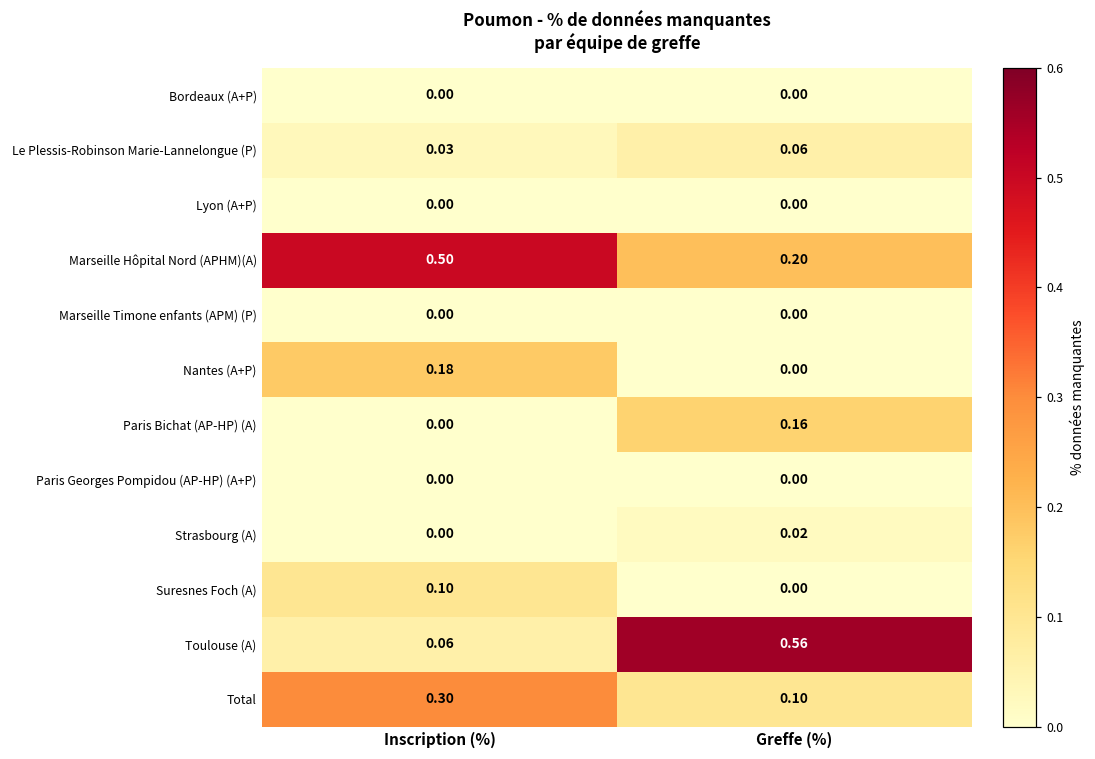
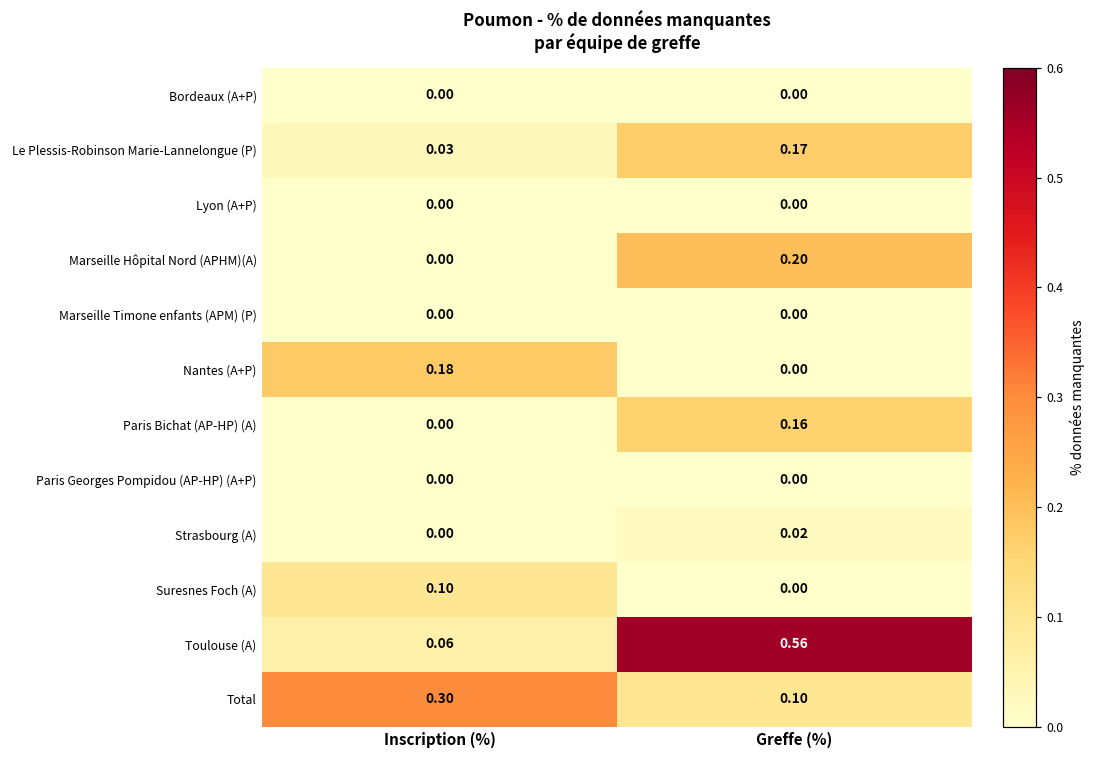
Le Plessis-Robinson Marie-Lannelongue (P), Greffe (%): 0.06 -> 0.17
Marseille Hôpital Nord (APHM)(A), Inscription (%): 0.50 -> 0.00
